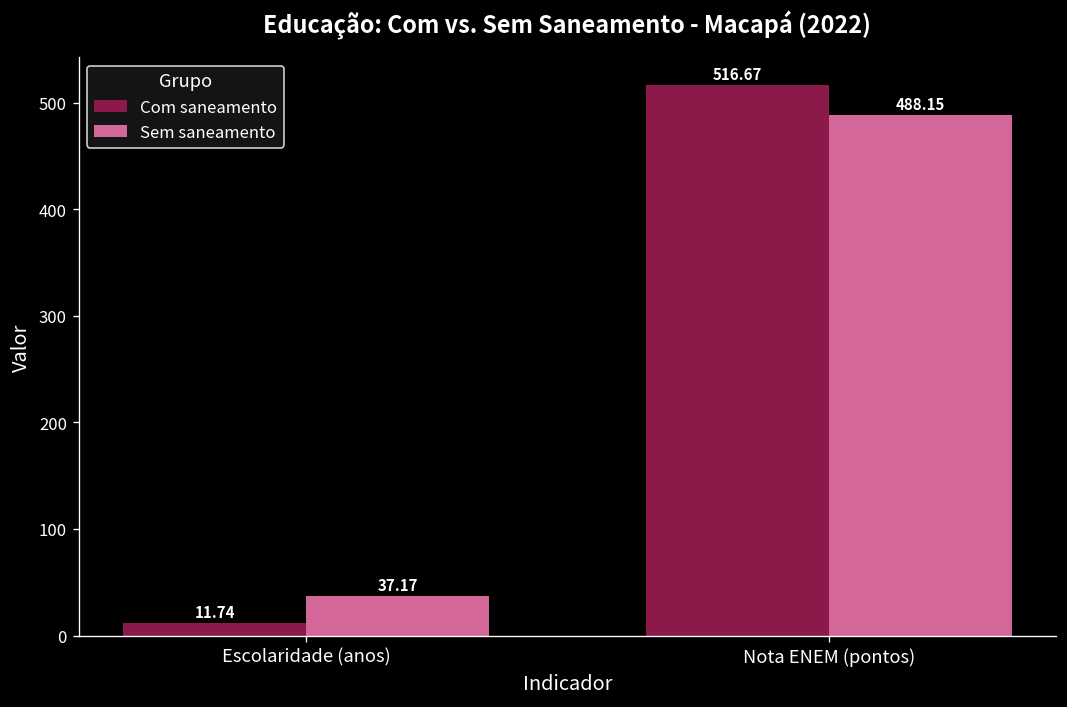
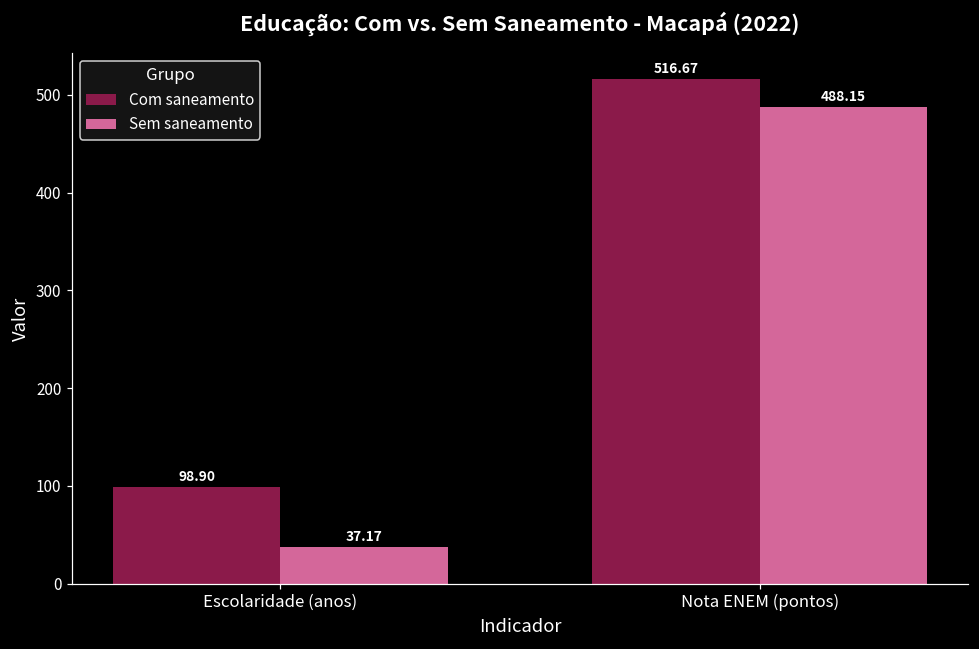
Com saneamento, Escolaridade (anos): 11.74 -> 98.90
